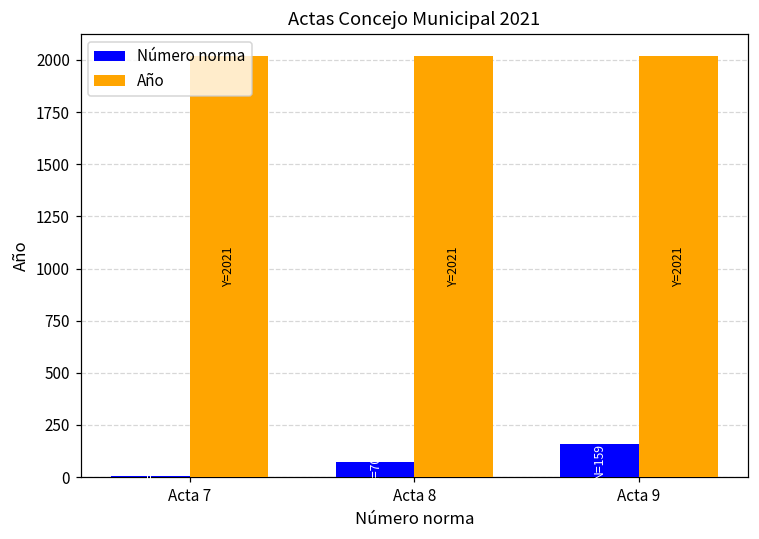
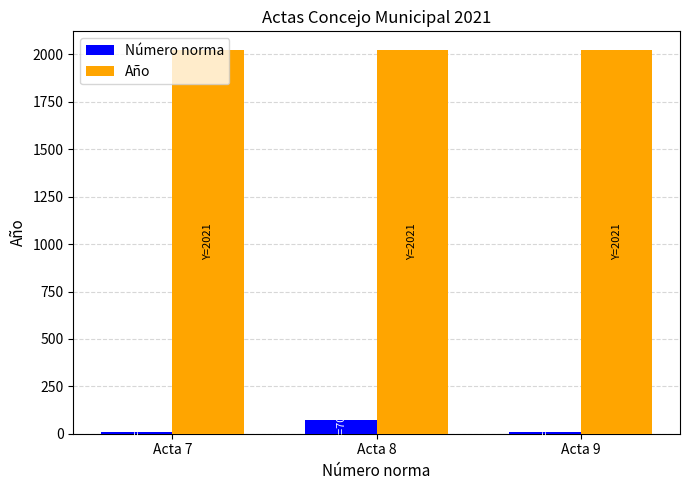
Número norma, Acta 9: 160 -> 10
